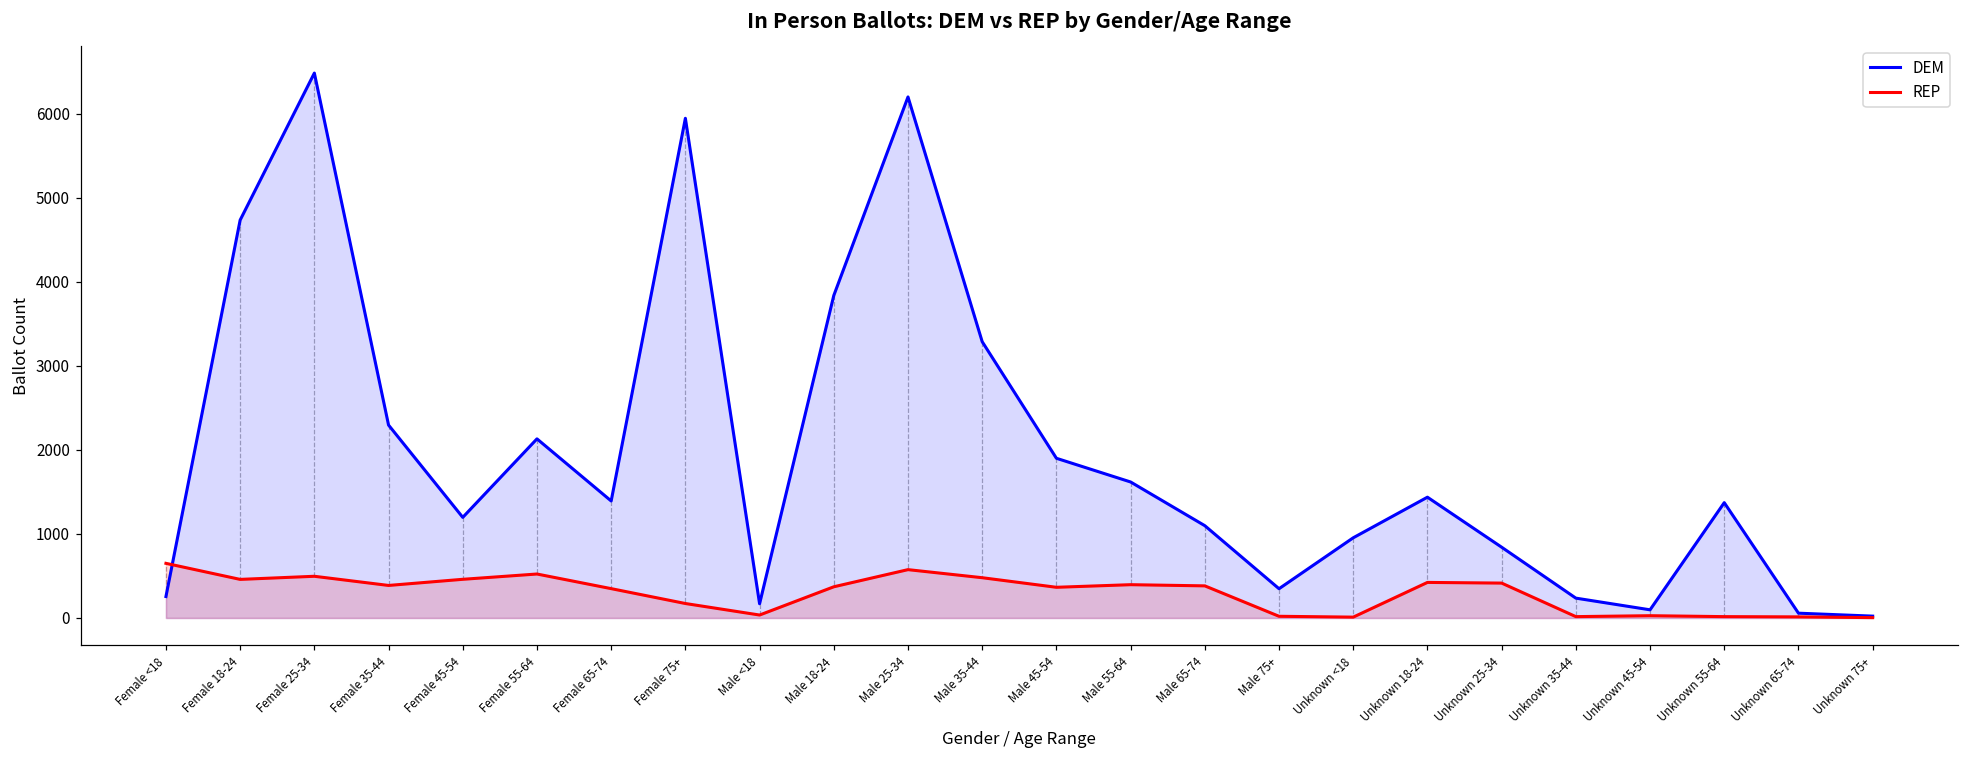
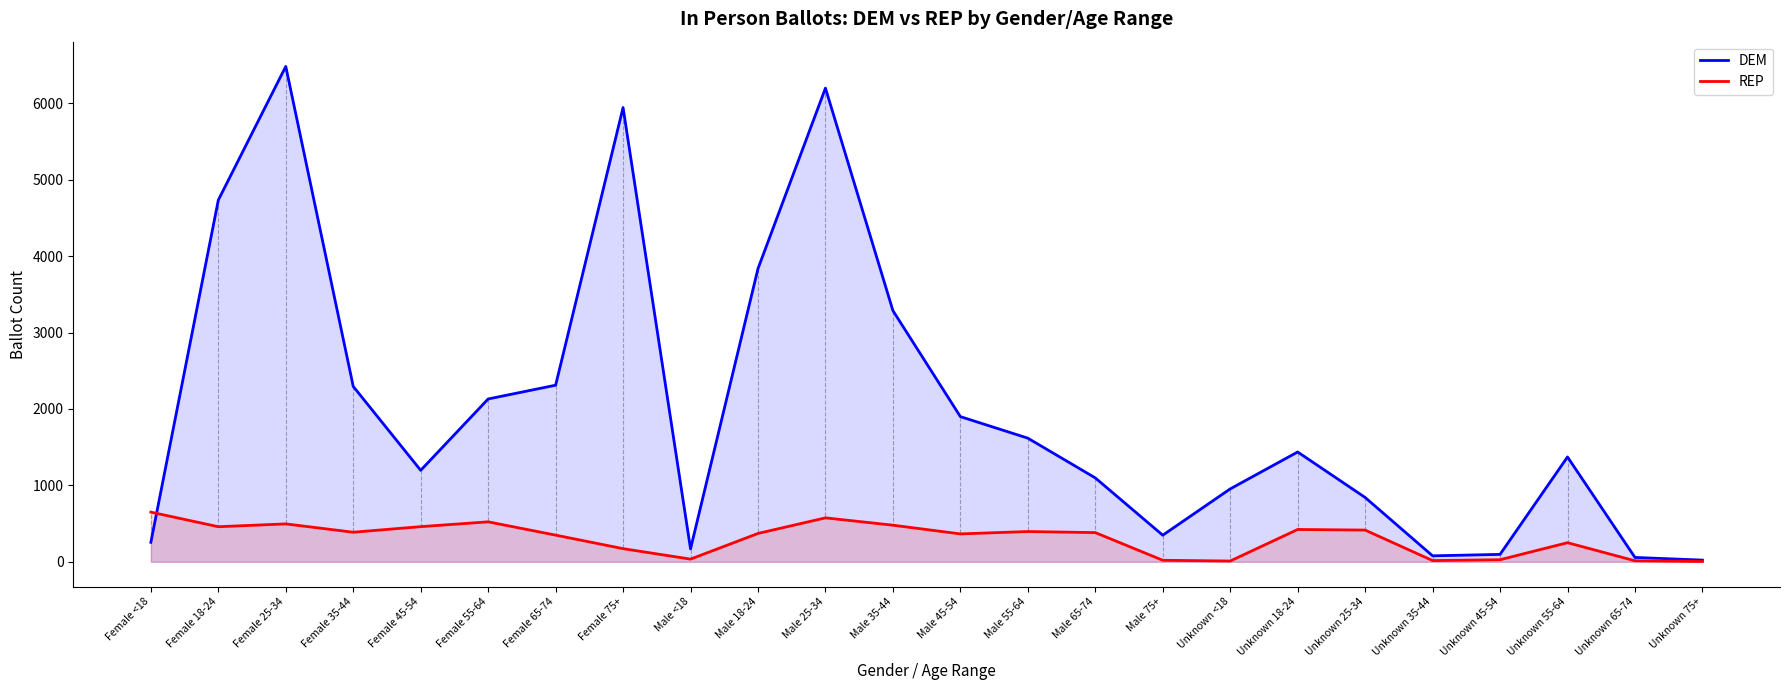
DEM, Female 65-74: 1400 -> 2300
DEM, Unknown 35-44: 200 -> 100
REP, Unknown 55-64: 0 -> 300
